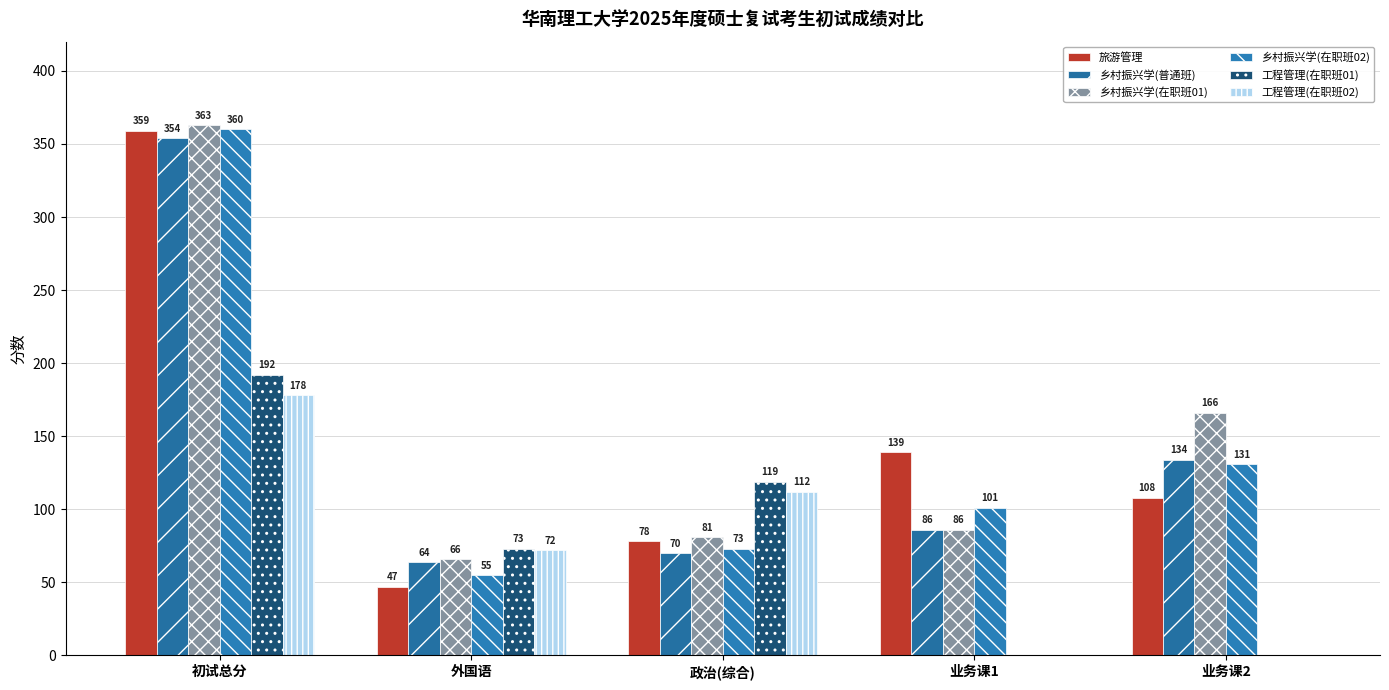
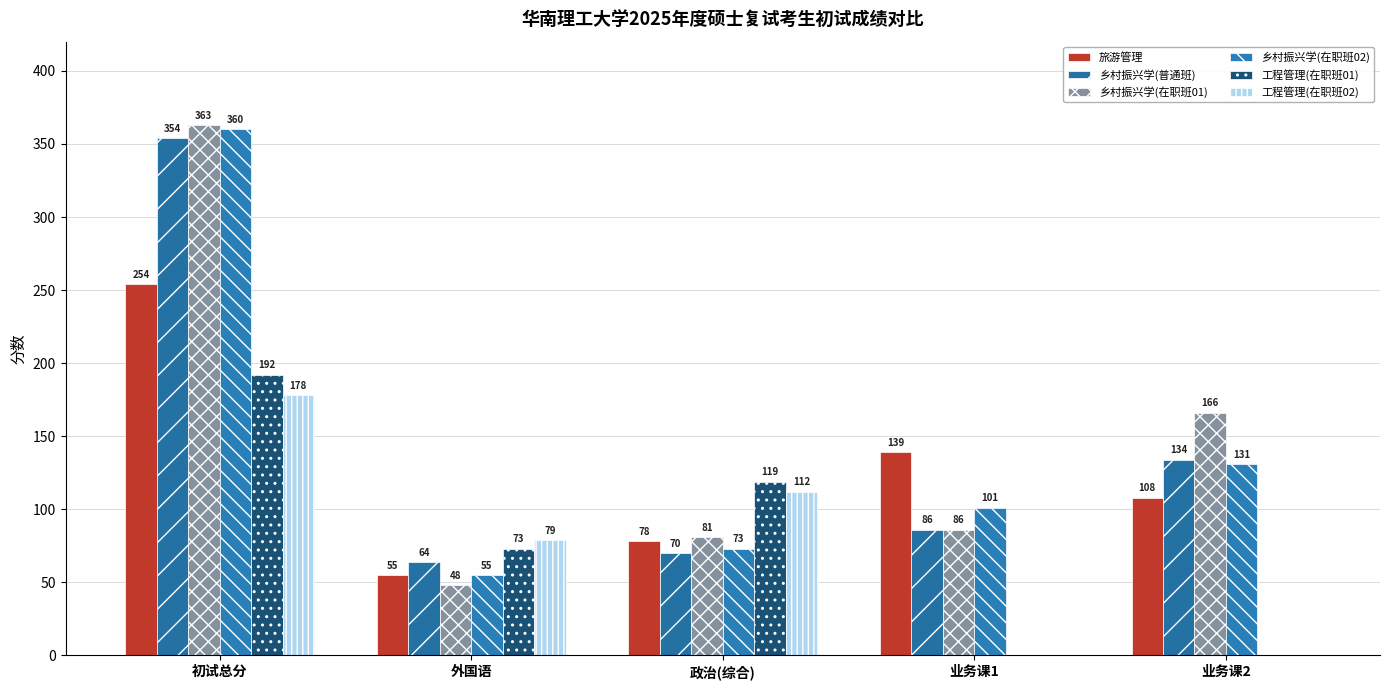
旅游管理, 初试总分: 359 -> 254
旅游管理, 外国语: 47 -> 55
乡村振兴学(在职班01), 外国语: 66 -> 48
工程管理(在职班02), 外国语: 72 -> 79
